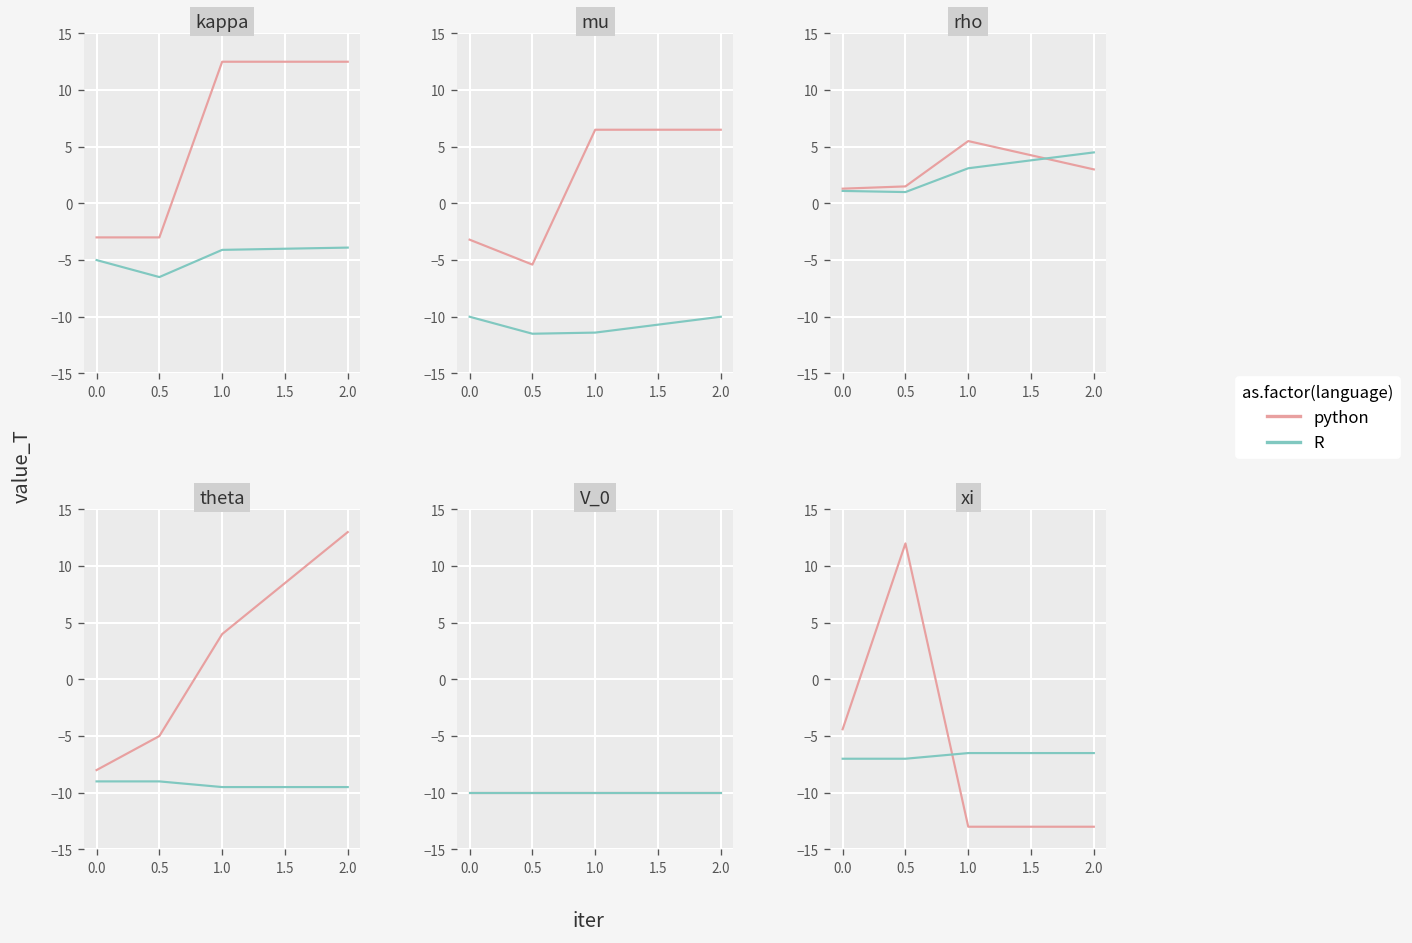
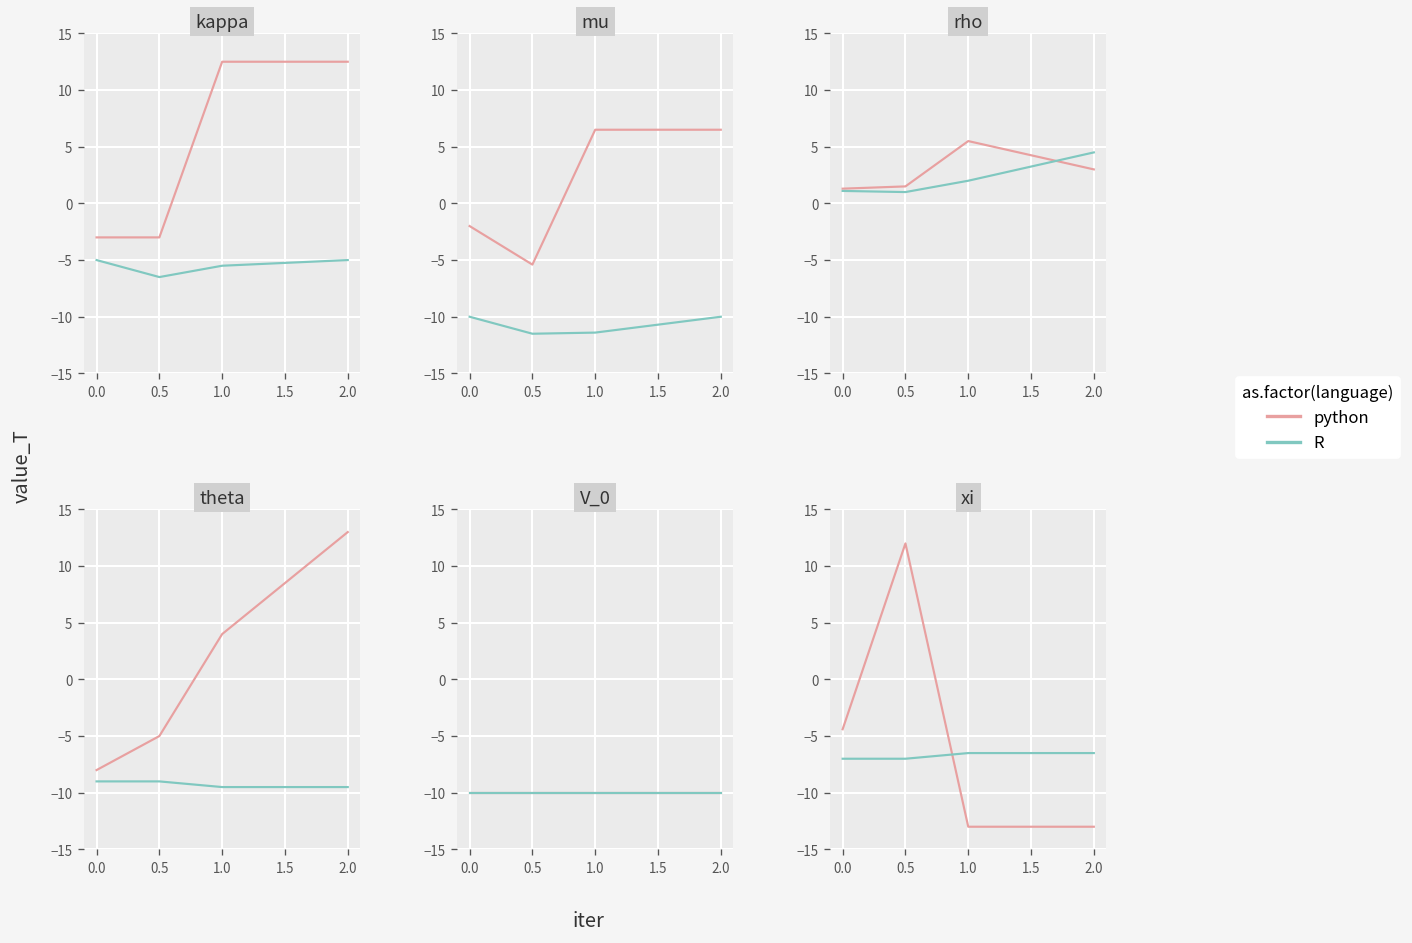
kappa, R, 1.0: -4 -> -6
kappa, R, 2.0: -4 -> -5
mu, python, 0.0: -3 -> -2
rho, R, 1.0: 3 -> 2
